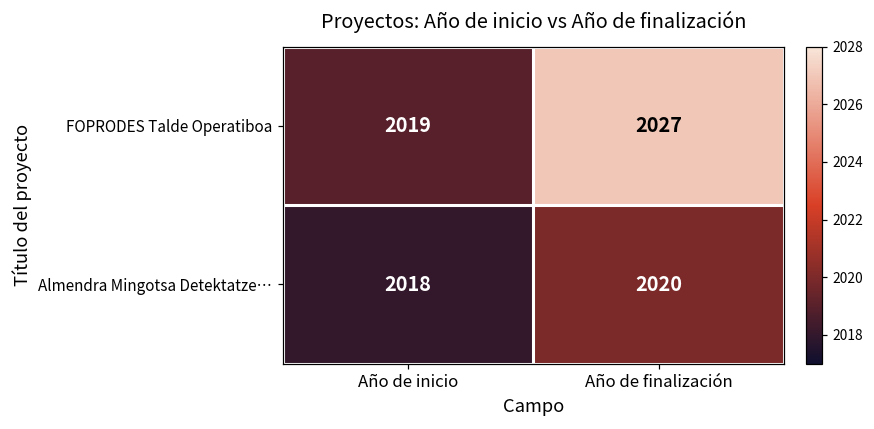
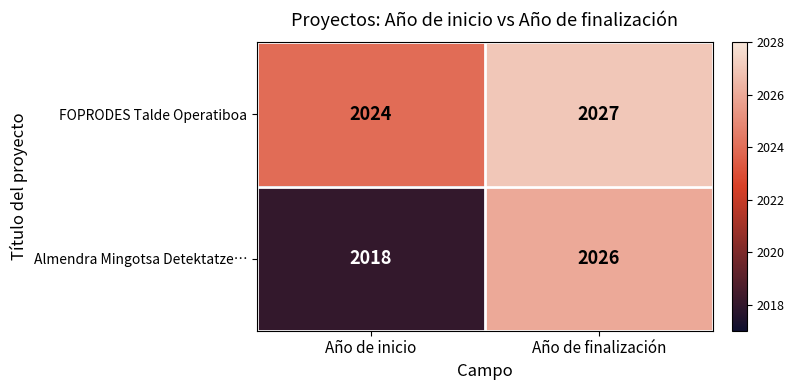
FOPRODES Talde Operatiboa, Año de inicio: 2019 -> 2024
Almendra Mingotsa Detektatze…, Año de finalización: 2020 -> 2026
